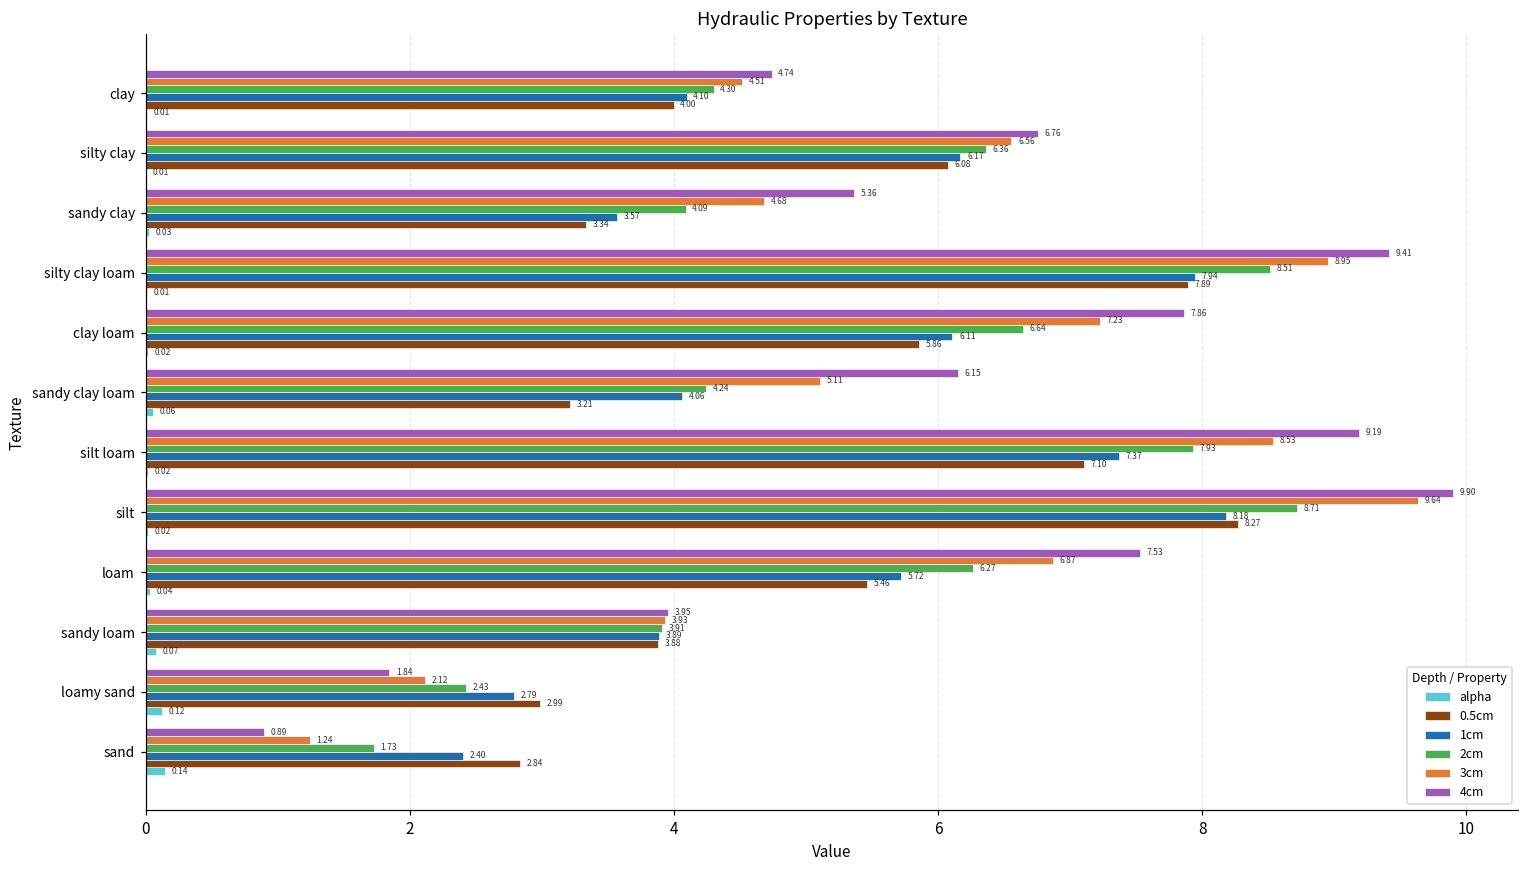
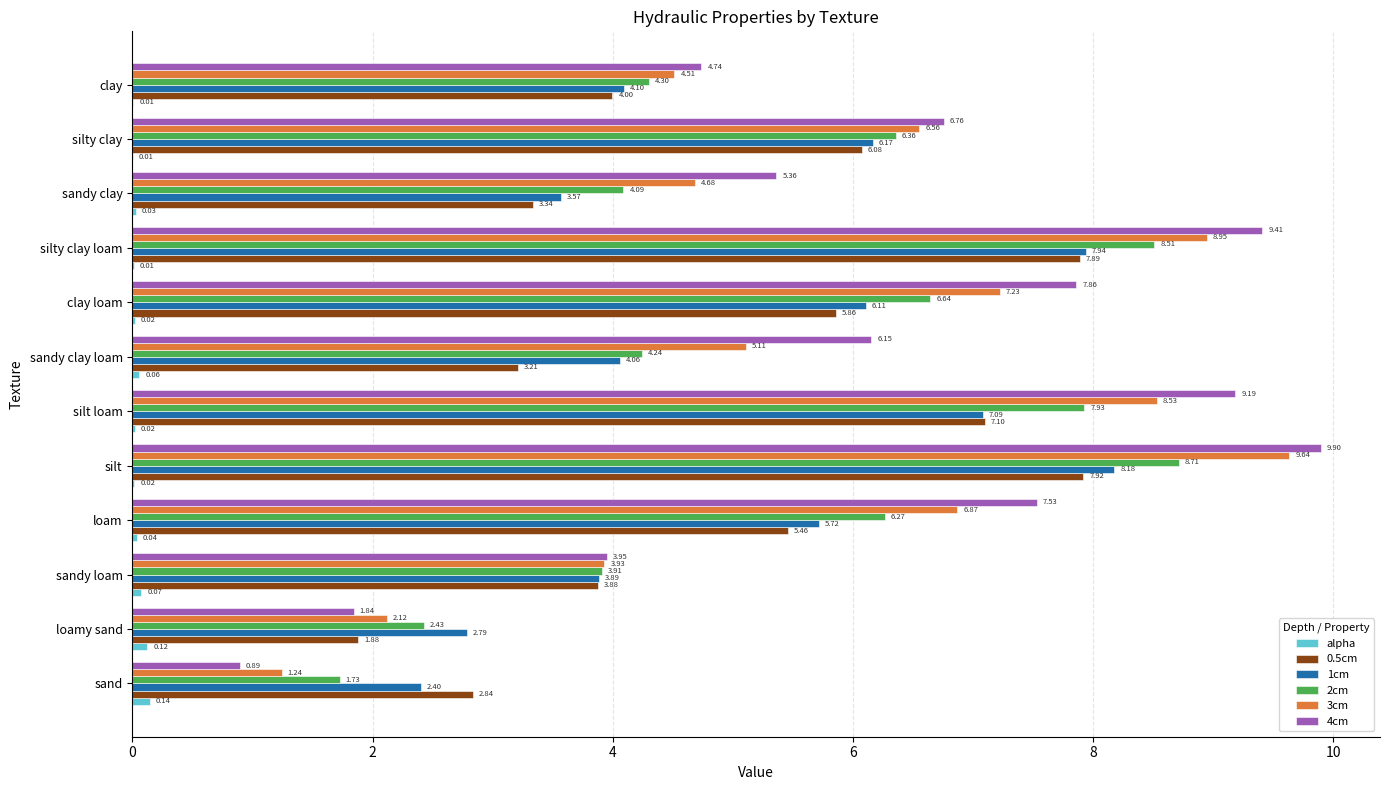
1cm, silt loam: 7.37 -> 7.09
0.5cm, silt: 8.27 -> 7.92
0.5cm, loamy sand: 2.99 -> 1.88
